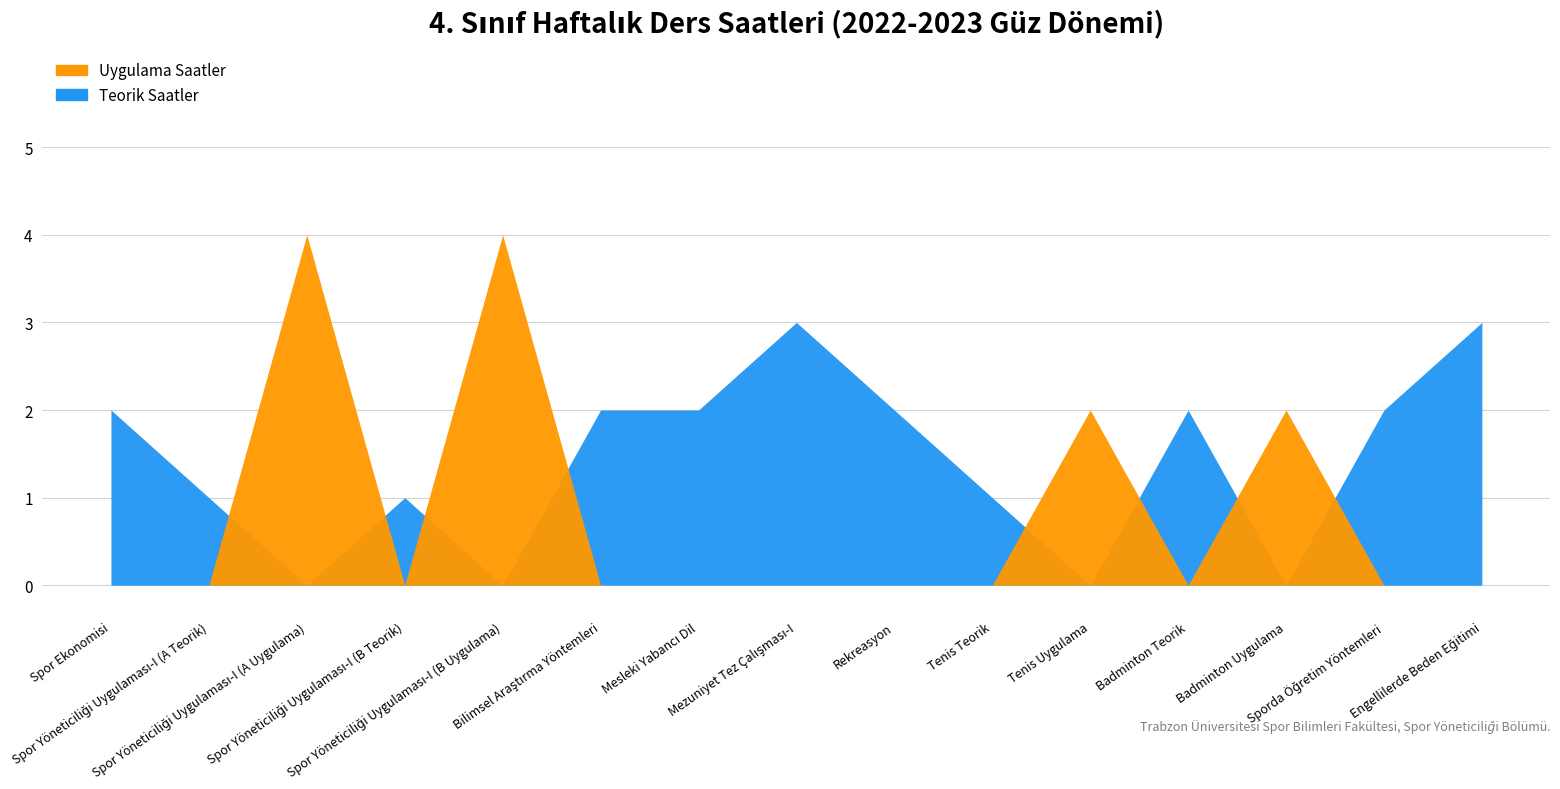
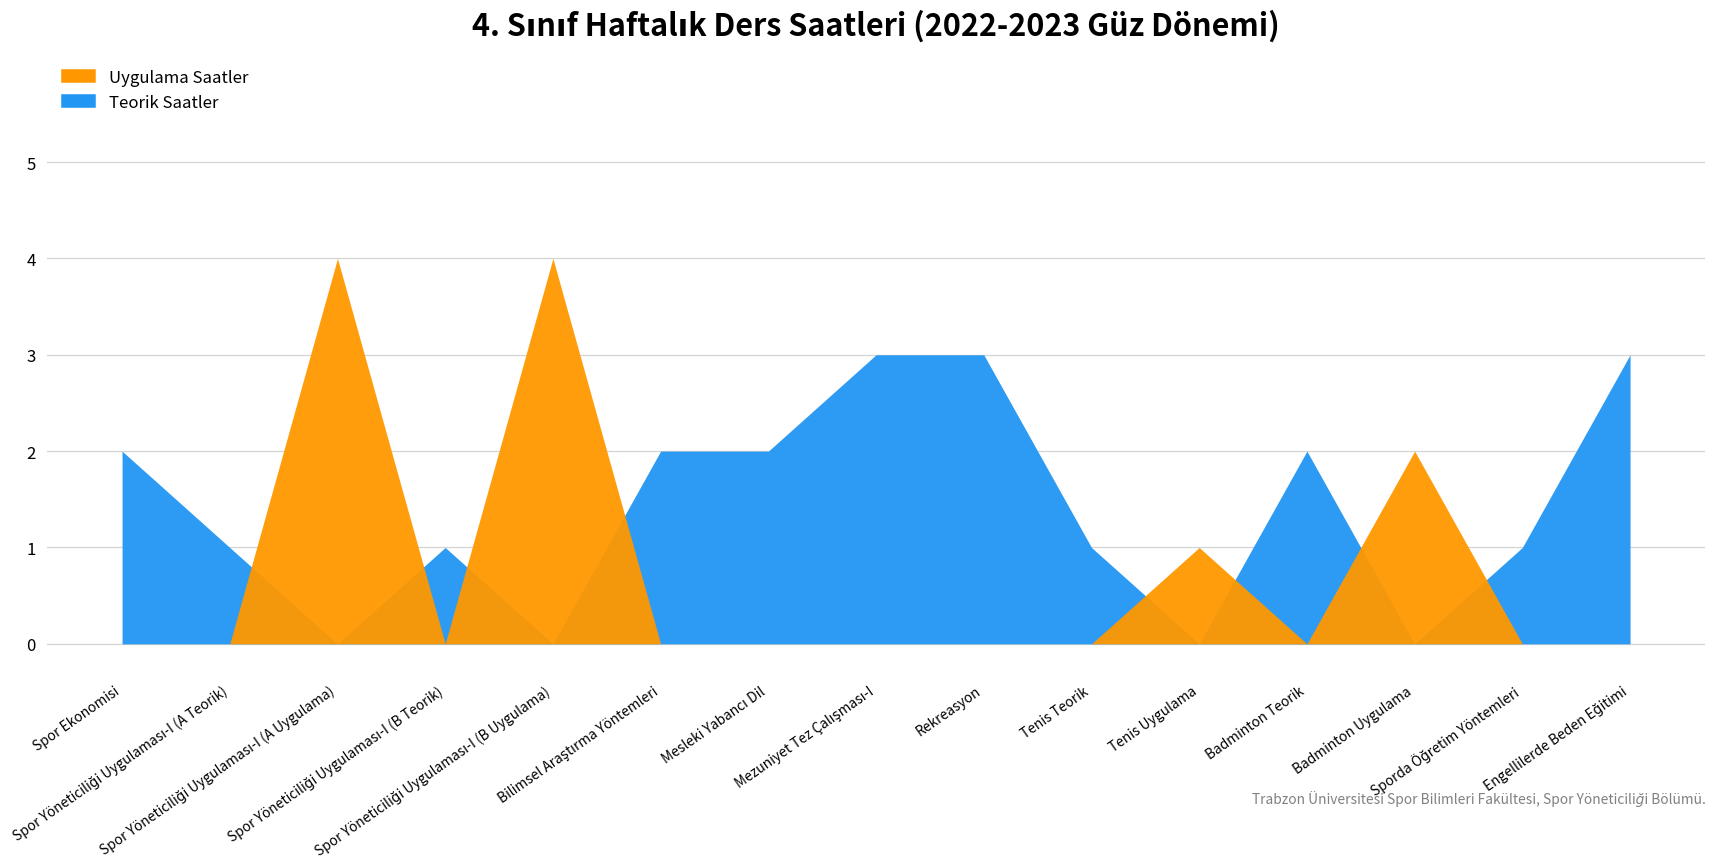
Teorik Saatler, Rekreasyon: 2 -> 3
Uygulama Saatler, Tenis Uygulama: 2 -> 1
Teorik Saatler, Sporda Öğretim Yöntemleri: 2 -> 1
